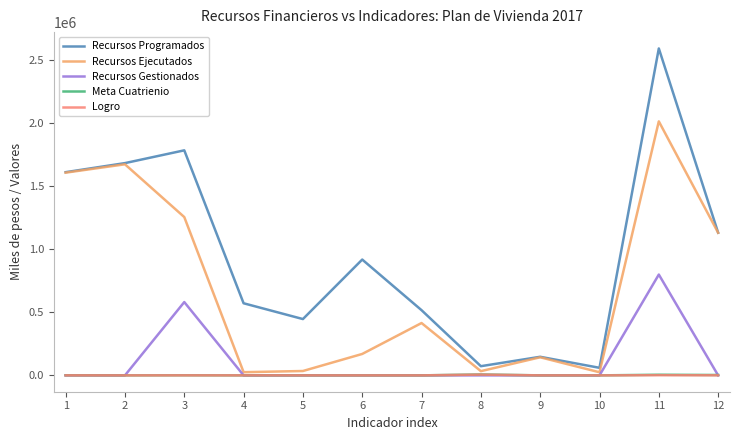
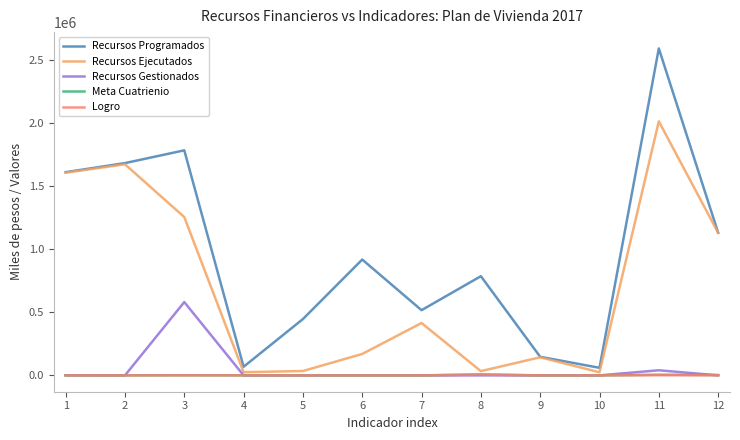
Recursos Programados, 4: 570000 -> 70000
Recursos Programados, 8: 70000 -> 790000
Recursos Gestionados, 11: 800000 -> 40000
